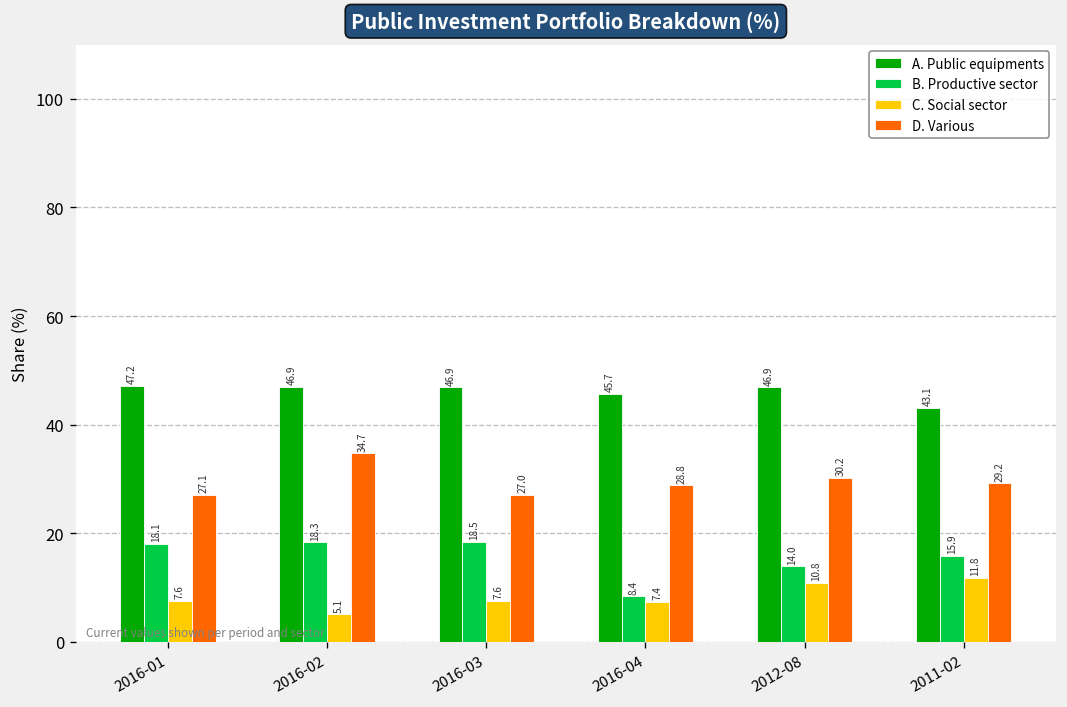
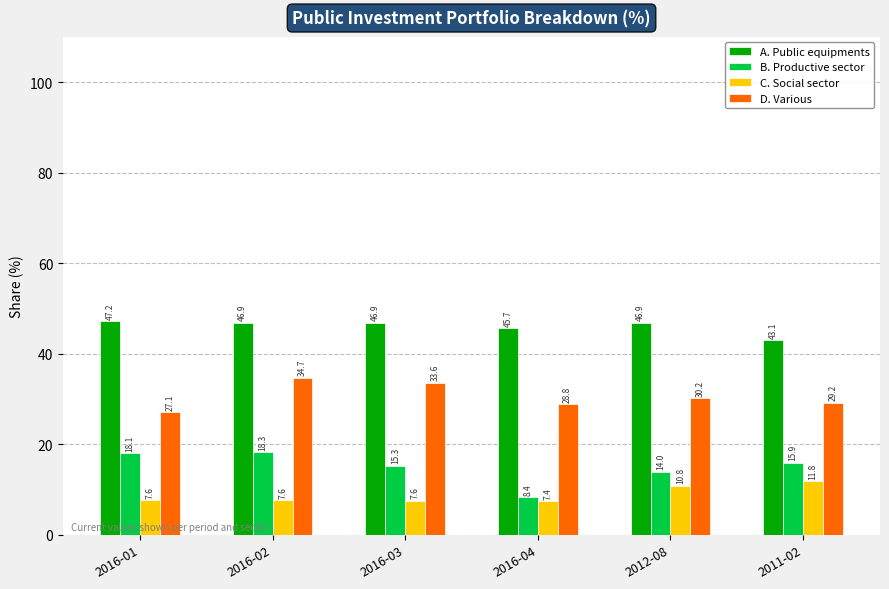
C. Social sector, 2016-02: 5.1 -> 7.6
B. Productive sector, 2016-03: 18.5 -> 15.3
D. Various, 2016-03: 27.0 -> 33.6
